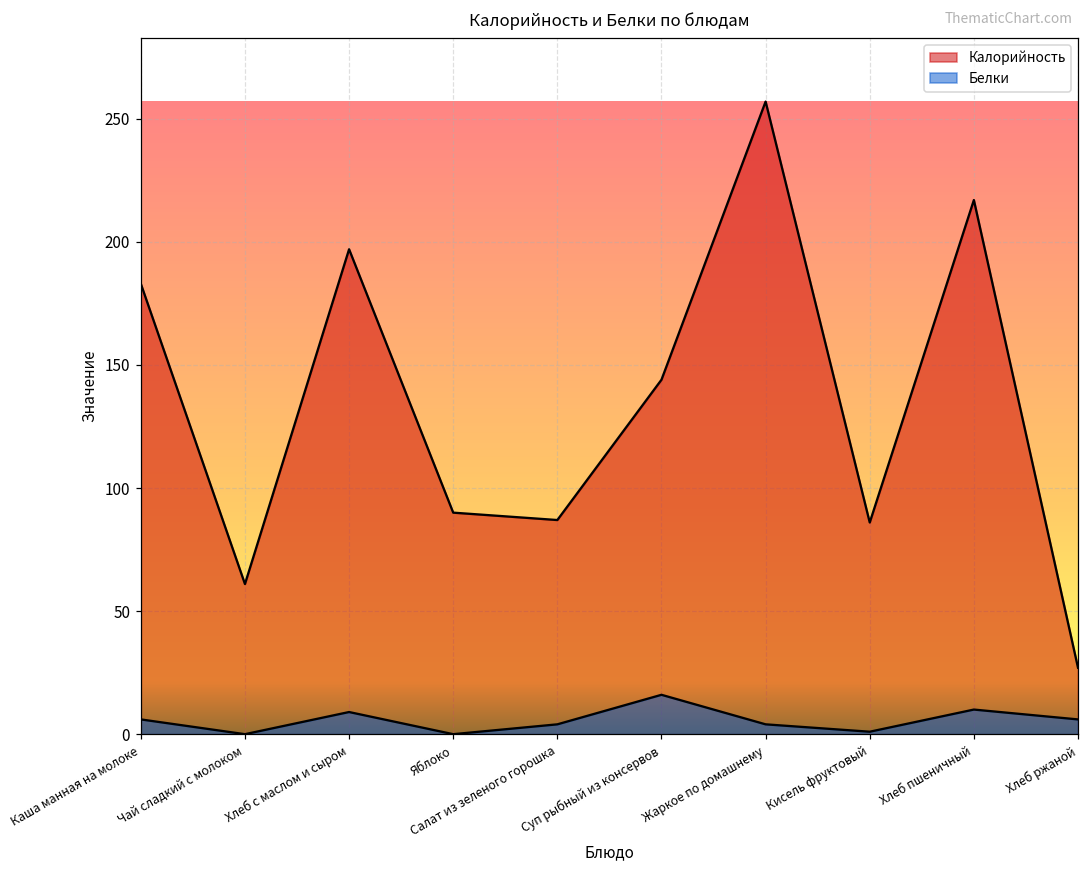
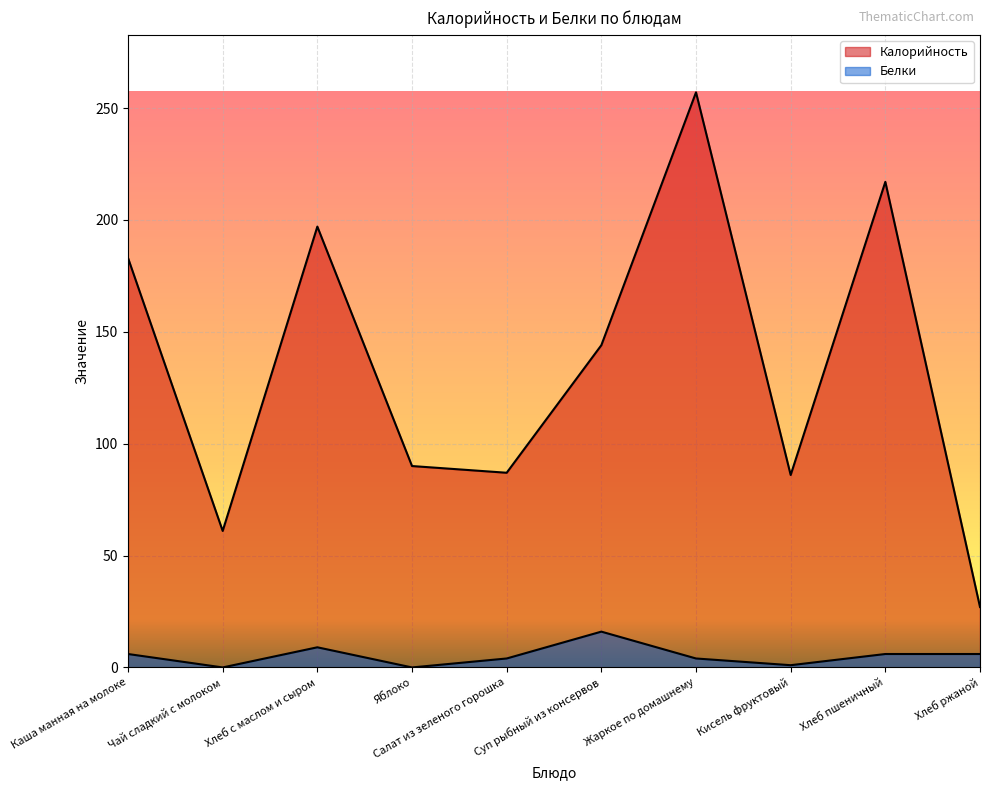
Белки, Хлеб пшеничный: 10 -> 6
